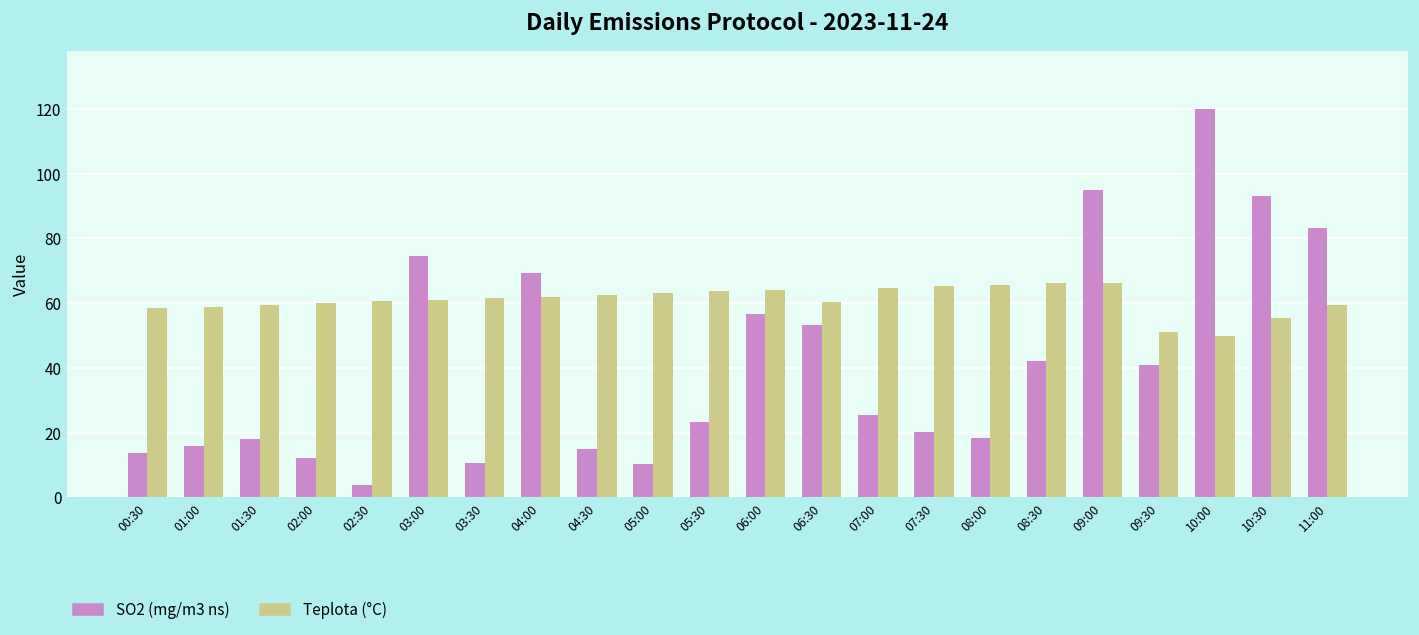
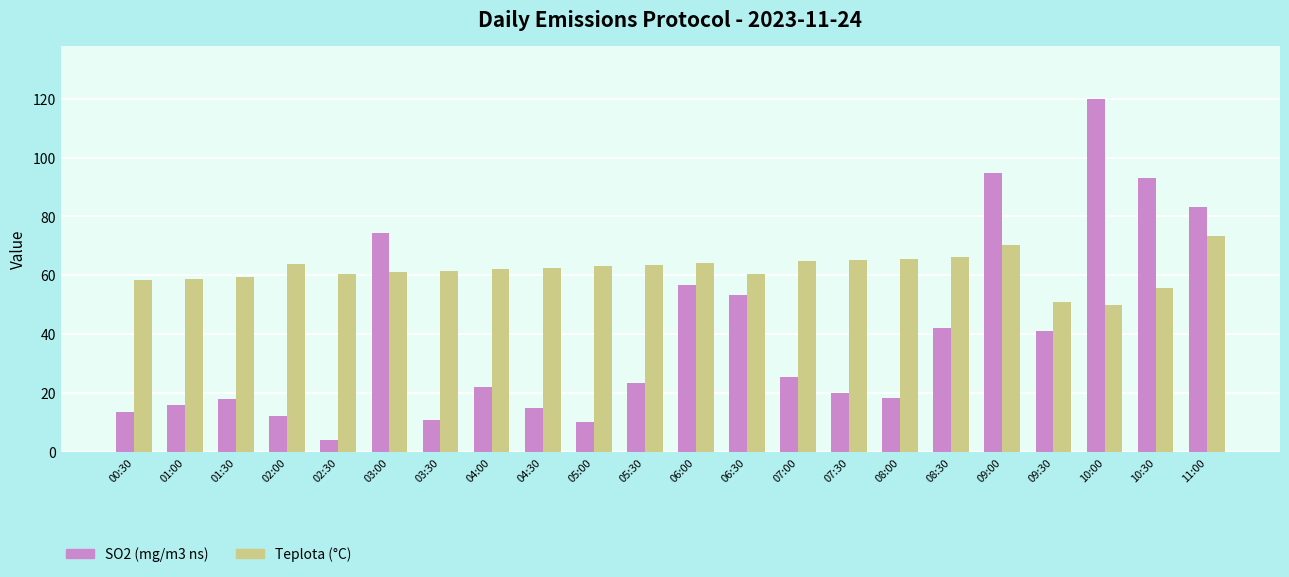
Teplota (°C), 02:00: 60 -> 64
SO2 (mg/m3 ns), 04:00: 69 -> 22
Teplota (°C), 09:00: 66 -> 70
Teplota (°C), 11:00: 59 -> 73
